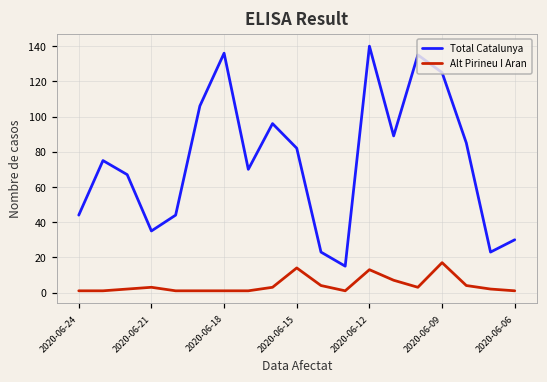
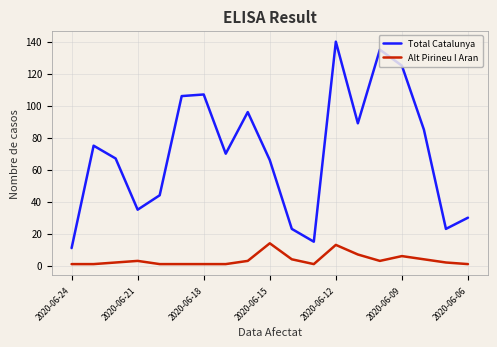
Total Catalunya, 2020-06-24: 44 -> 11
Total Catalunya, 2020-06-18: 136 -> 107
Total Catalunya, 2020-06-15: 82 -> 66
Alt Pirineu I Aran, 2020-06-09: 17 -> 6
